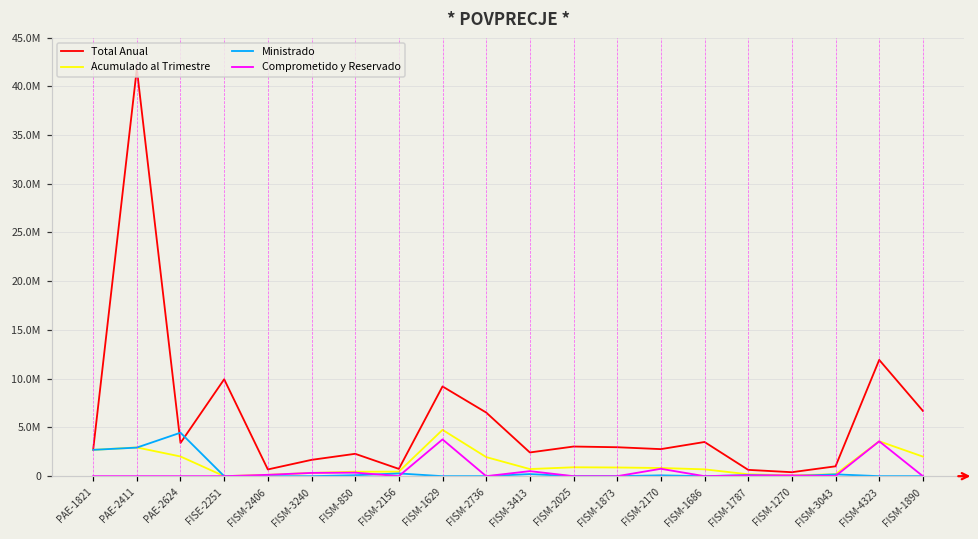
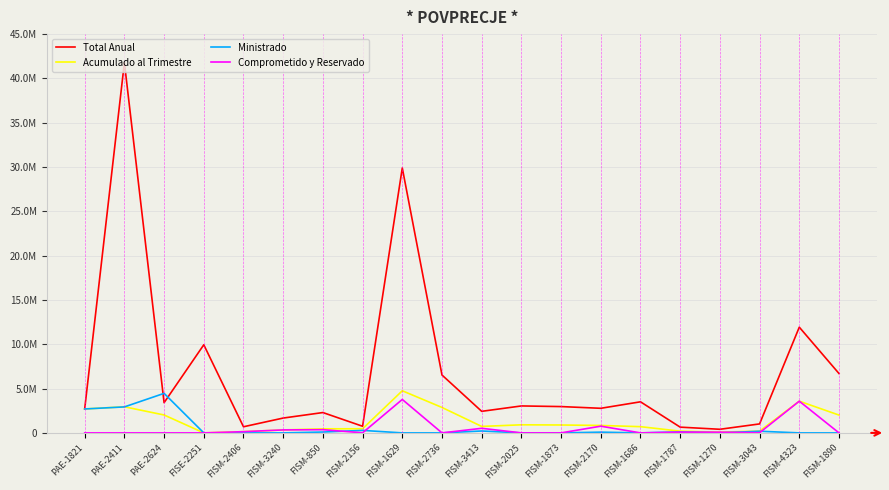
Total Anual, FISM-1629: 9000000 -> 30000000
Acumulado al Trimestre, FISM-2736: 2000000 -> 3000000
